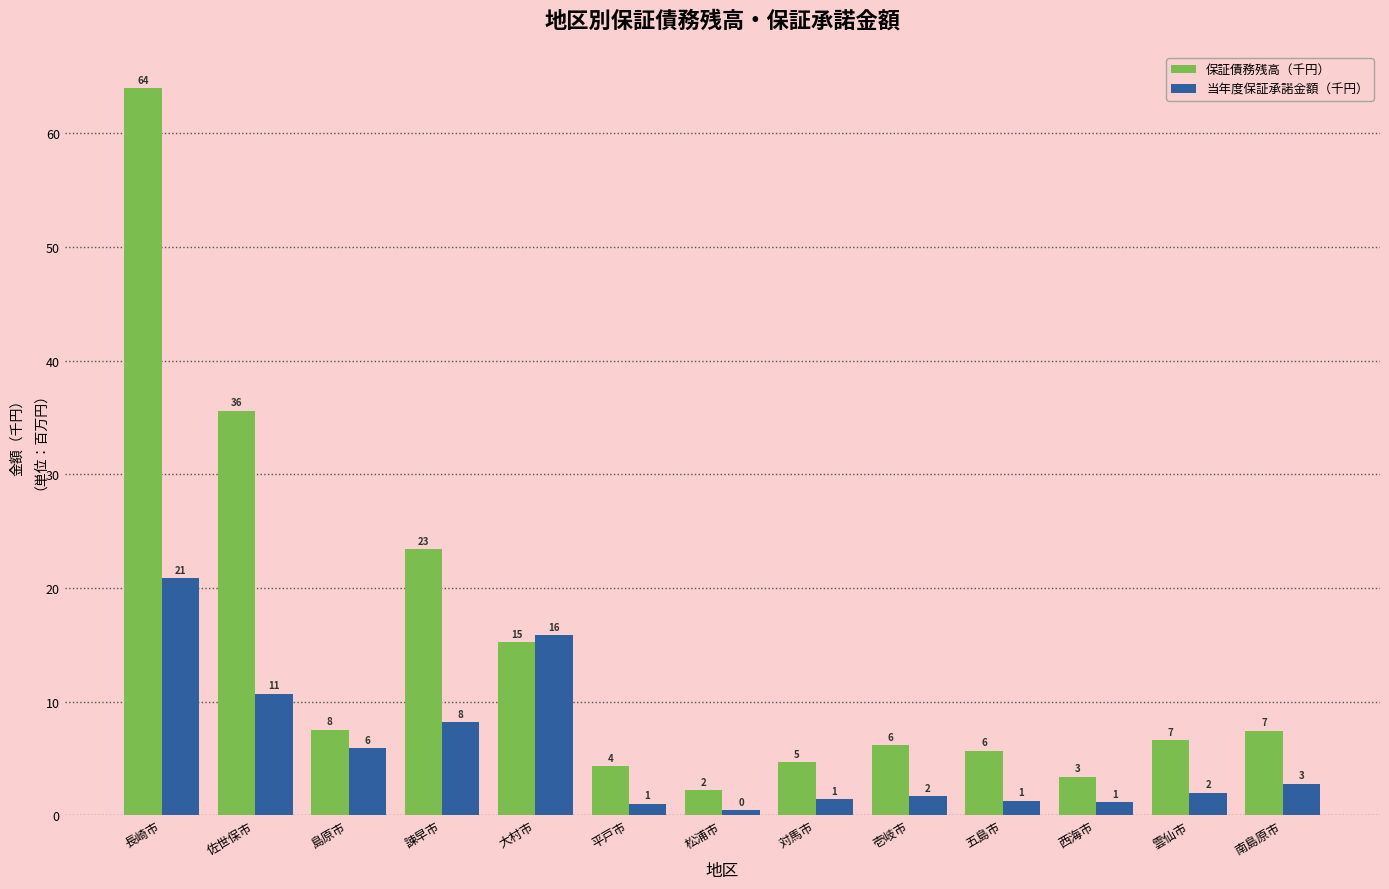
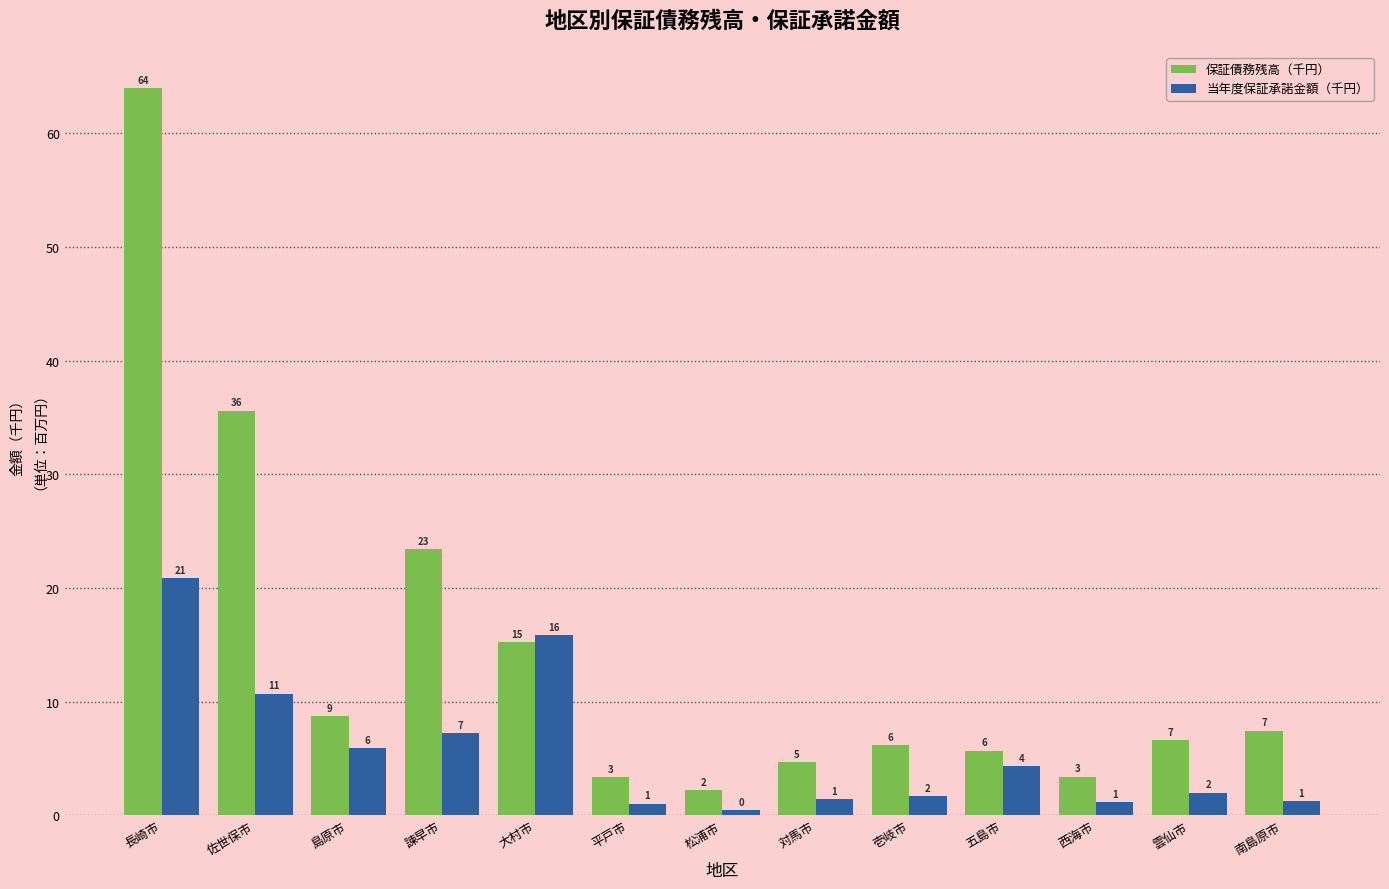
保証債務残高（千円）, 島原市: 8 -> 9
当年度保証承諾金額（千円）, 諫早市: 8 -> 7
保証債務残高（千円）, 平戸市: 4 -> 3
当年度保証承諾金額（千円）, 五島市: 1 -> 4
当年度保証承諾金額（千円）, 南島原市: 3 -> 1
